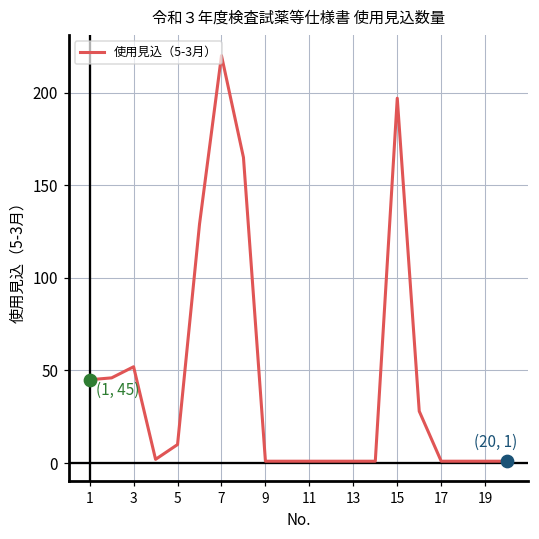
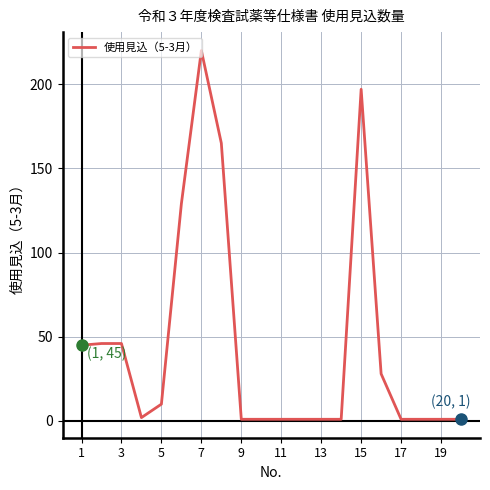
使用見込（5-3月）, 3: 52 -> 46
